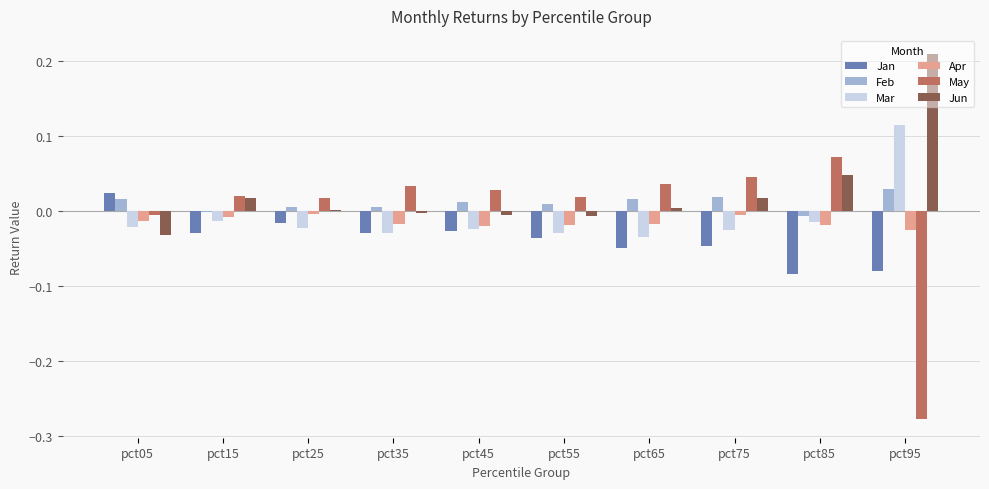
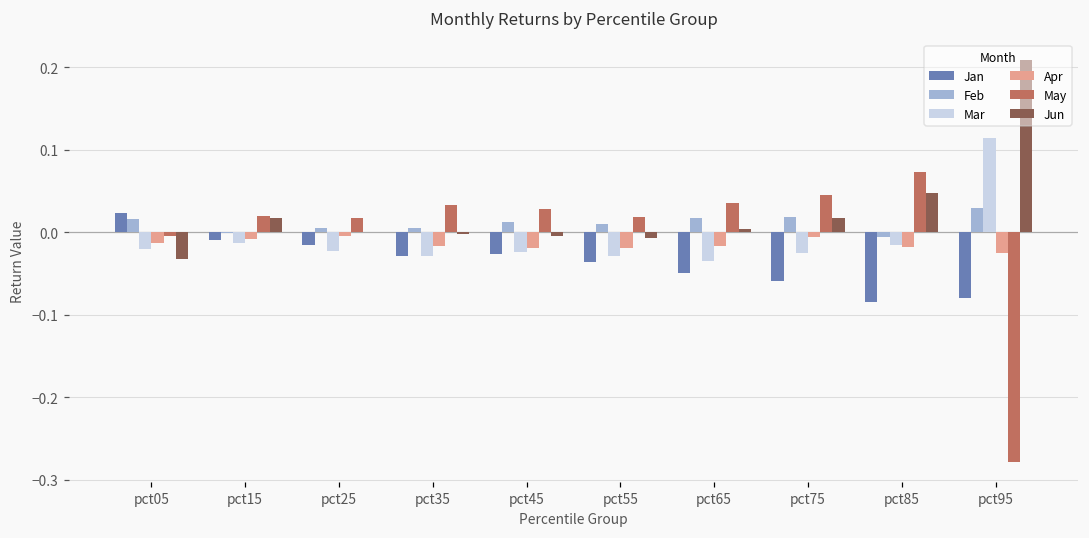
Jan, pct15: -0.03 -> -0.01
Jan, pct75: -0.05 -> -0.06
